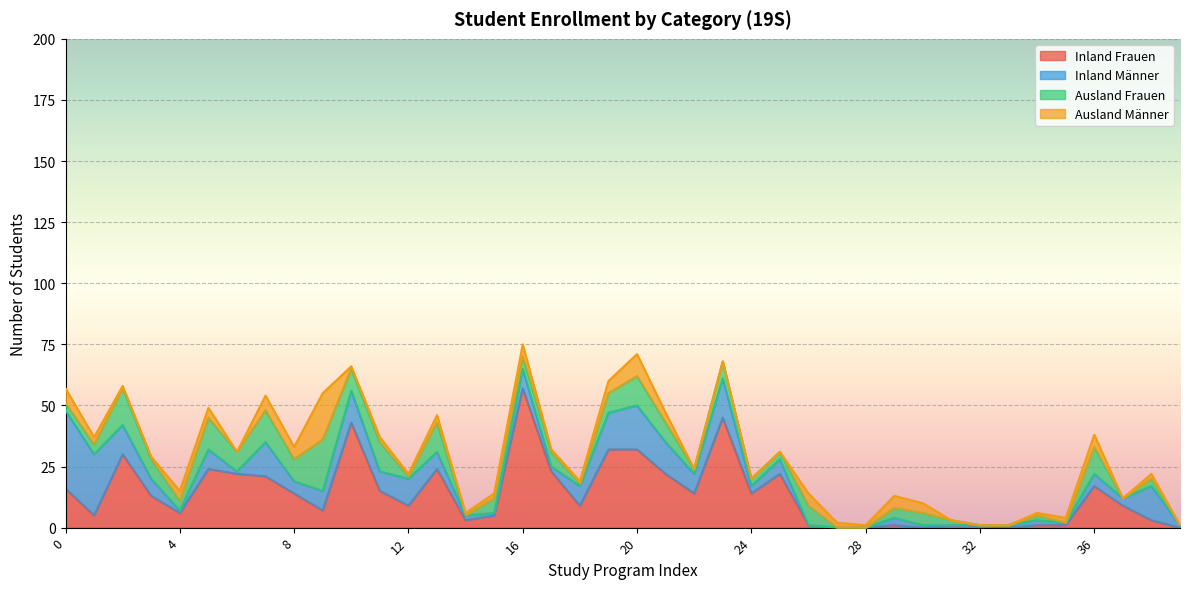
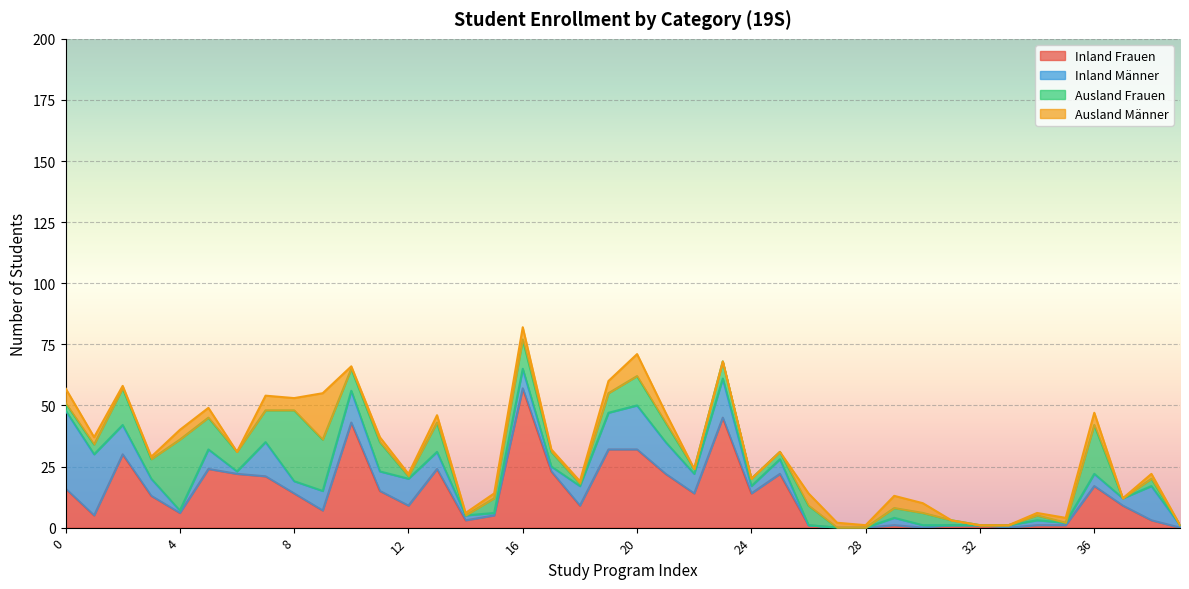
Ausland Frauen, 4: 4 -> 29
Ausland Frauen, 8: 9 -> 29
Ausland Frauen, 16: 5 -> 12
Ausland Frauen, 36: 11 -> 20
